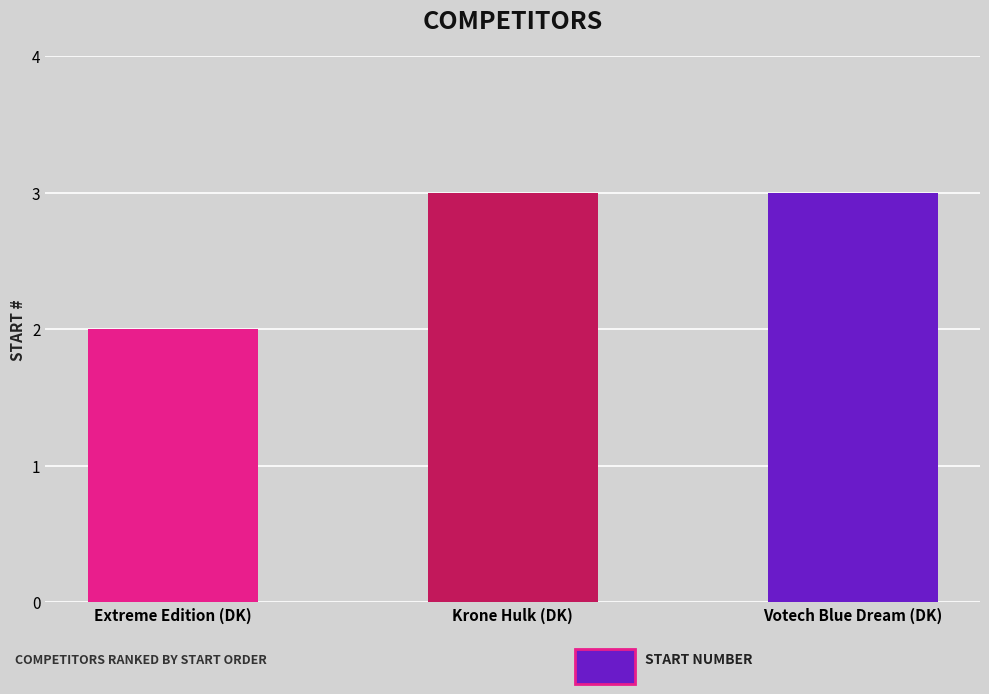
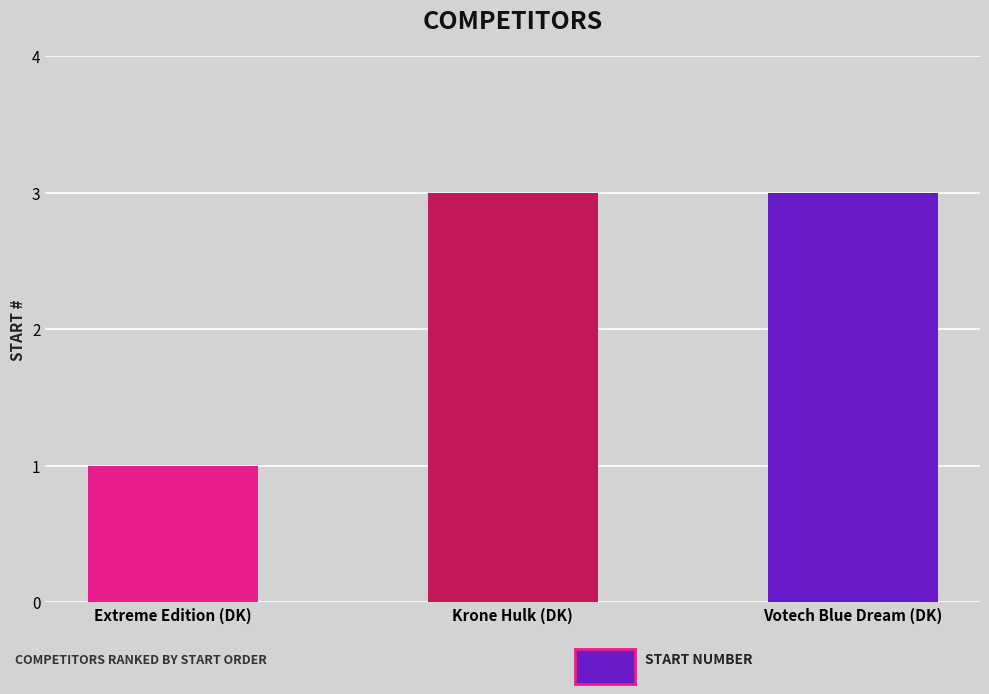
Extreme Edition (DK): 2 -> 1
